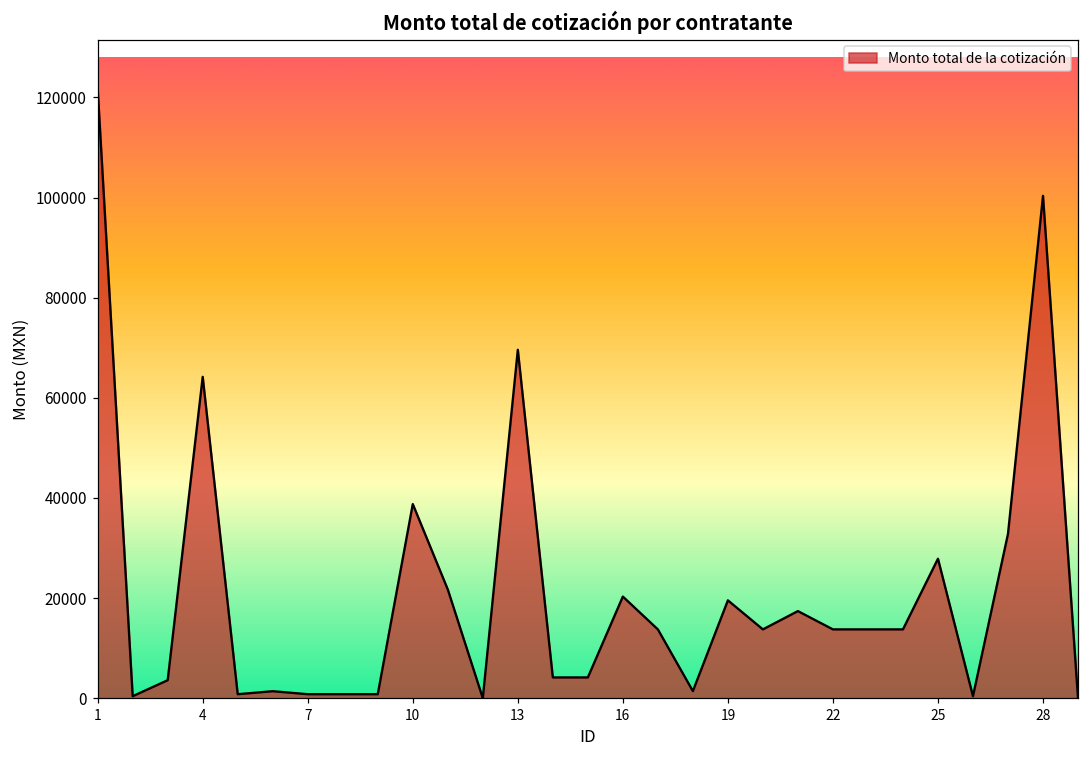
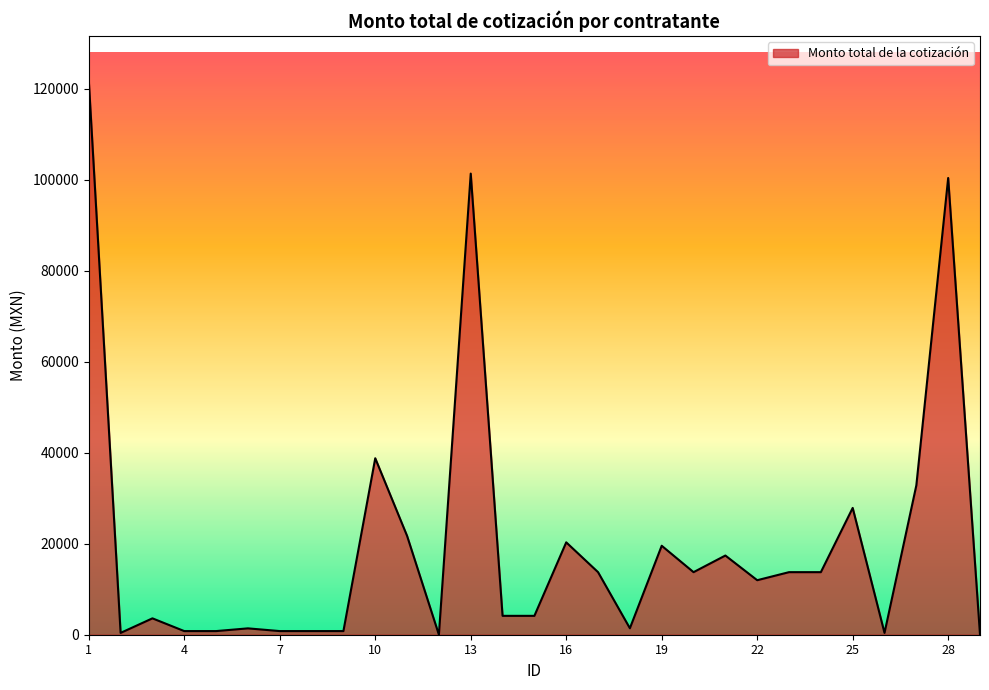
4: 64000 -> 1000
13: 70000 -> 101000
22: 14000 -> 12000
